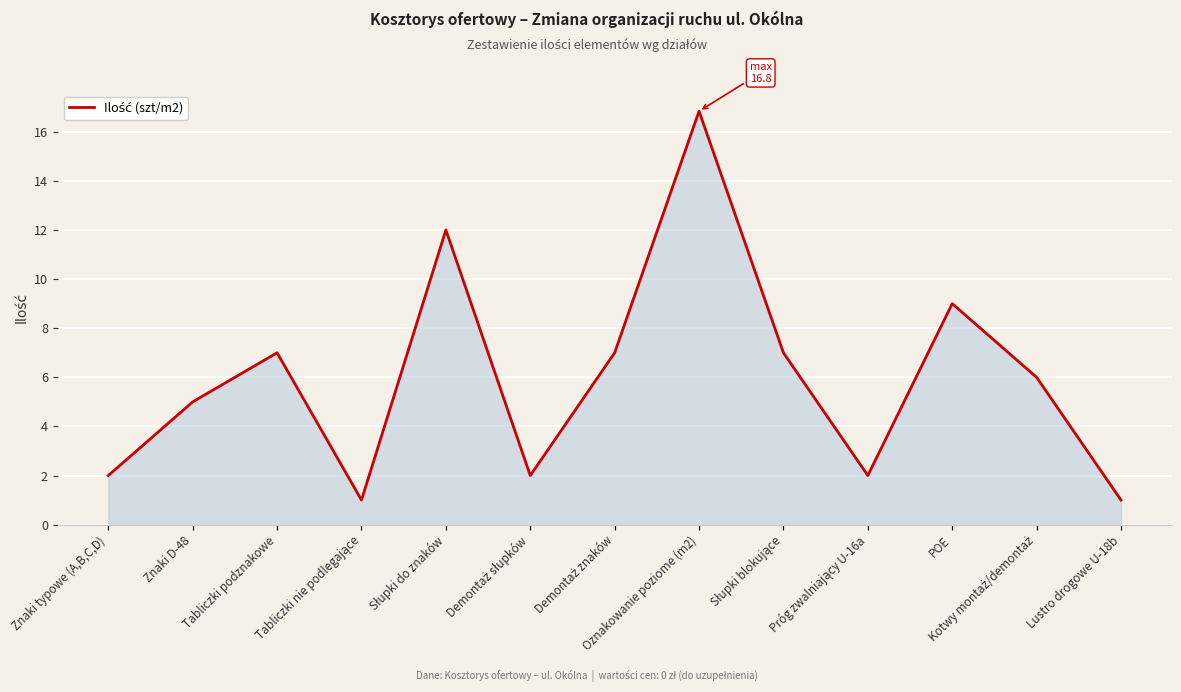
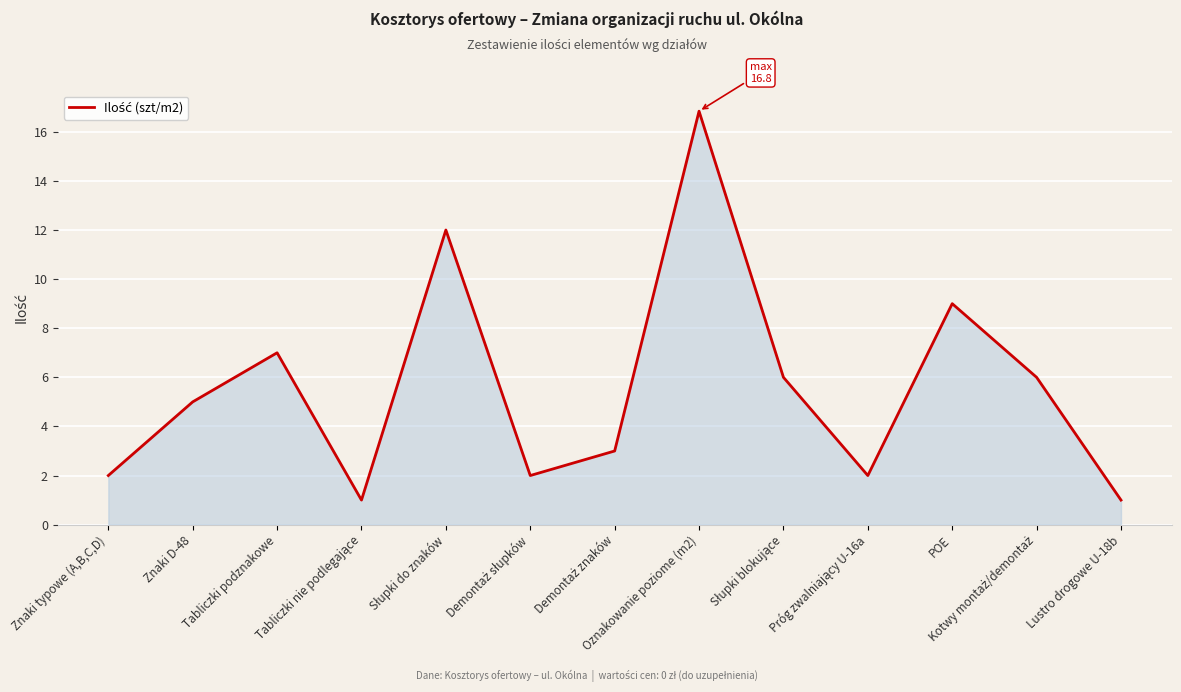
Demontaż znaków: 7 -> 3
Słupki blokujące: 7 -> 6
